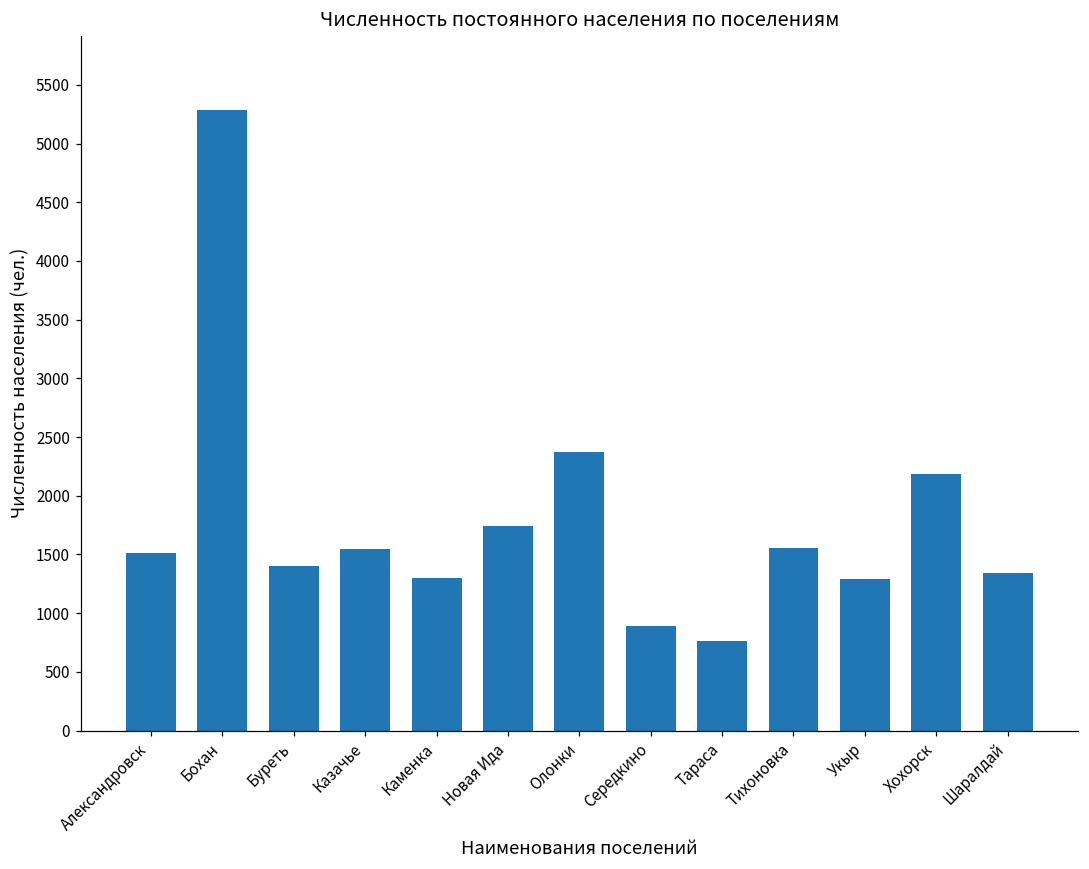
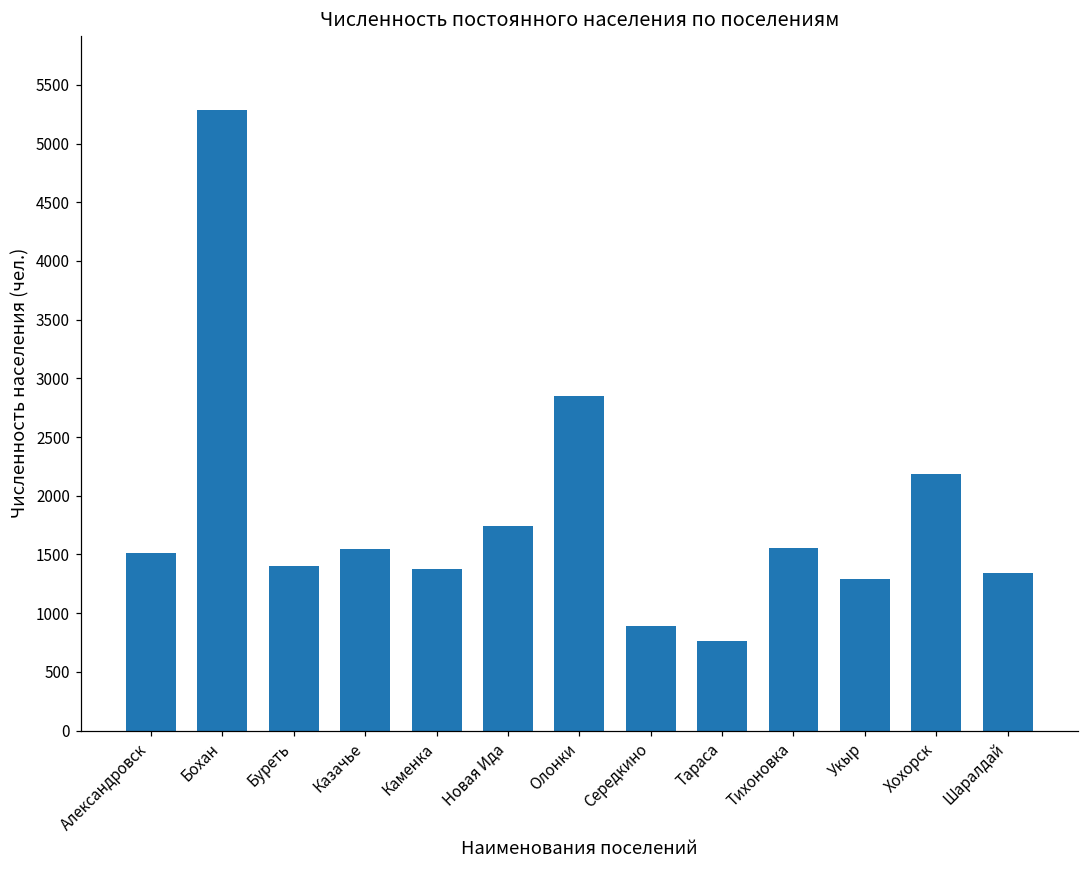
Каменка: 1300 -> 1380
Олонки: 2370 -> 2850
